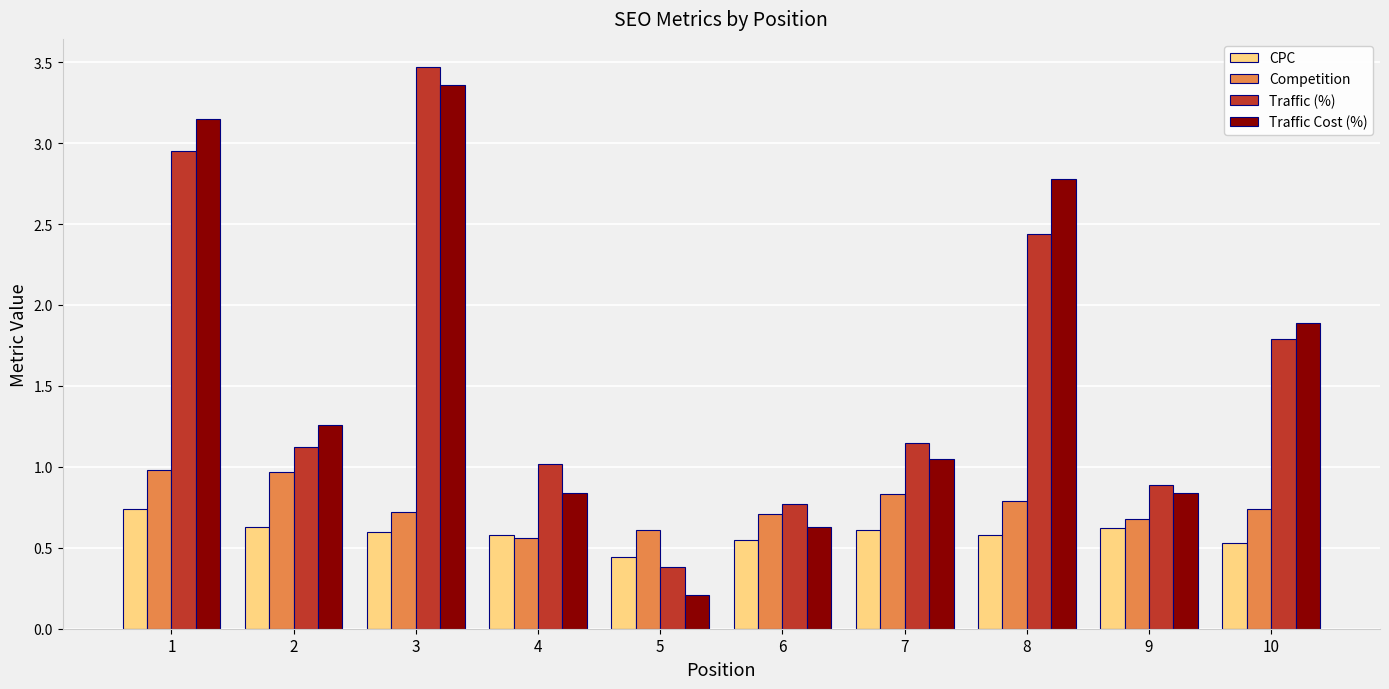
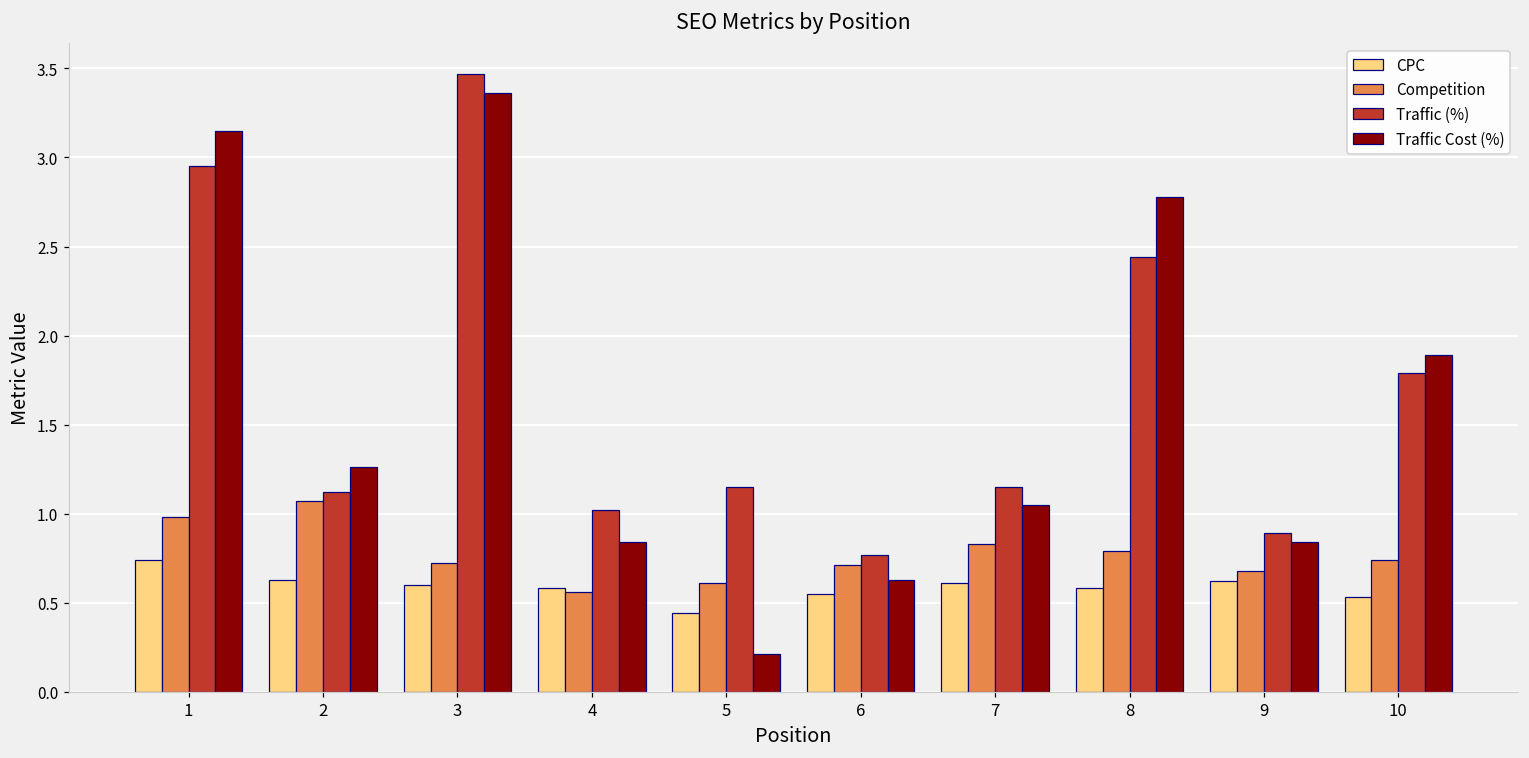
Competition, 2: 0.97 -> 1.07
Traffic (%), 5: 0.38 -> 1.15
